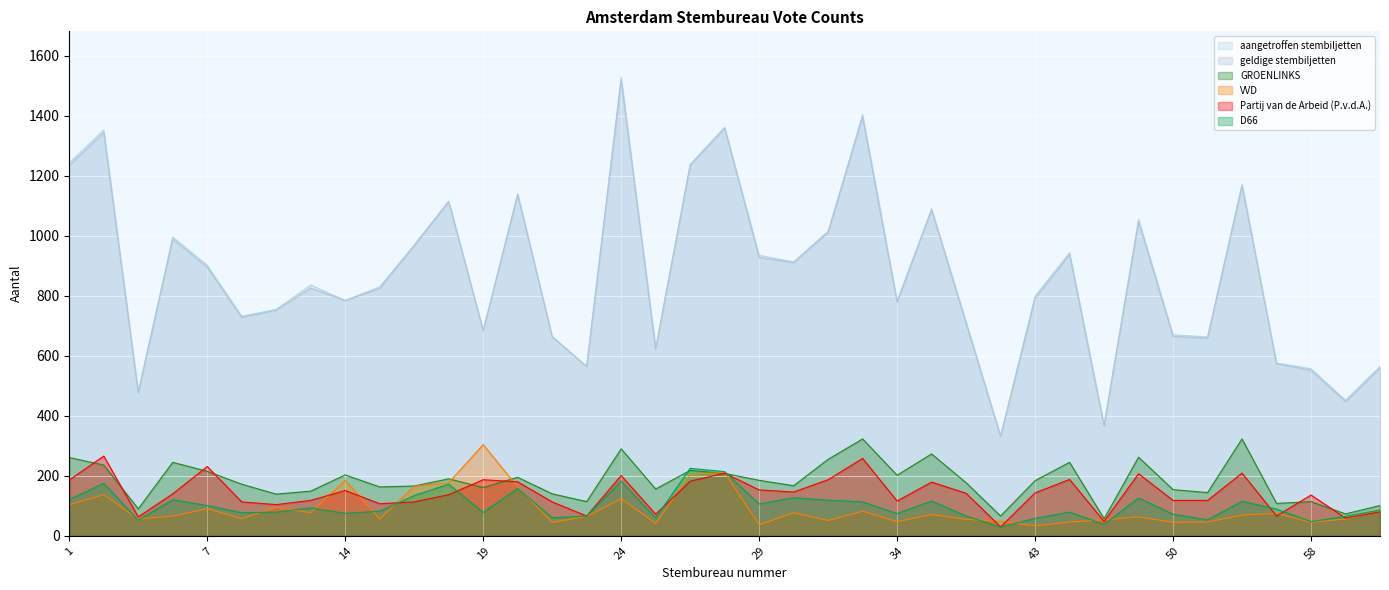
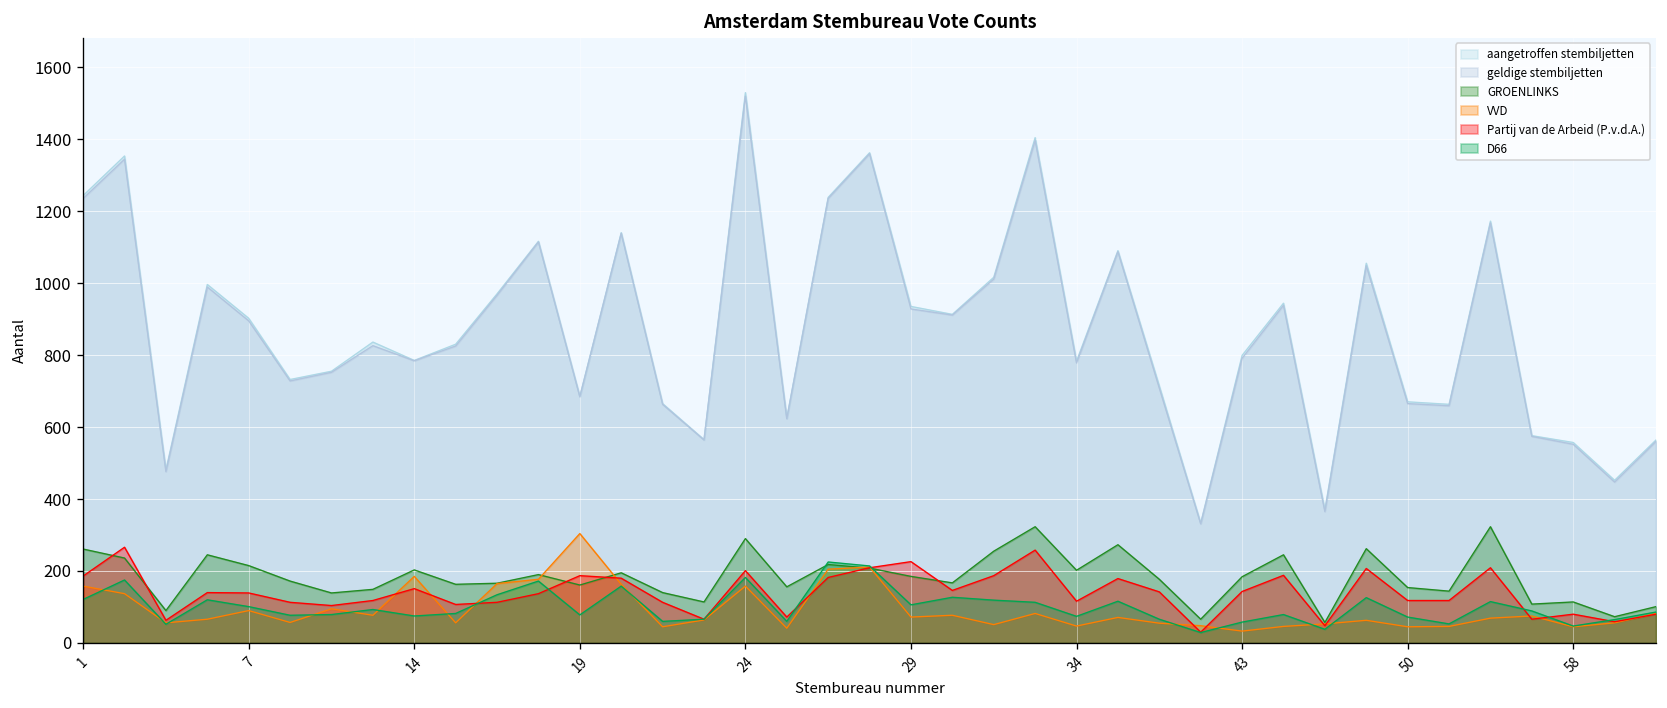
VVD, 1: 100 -> 160
Partij van de Arbeid (P.v.d.A.), 7: 230 -> 140
VVD, 24: 120 -> 160
VVD, 29: 40 -> 70
Partij van de Arbeid (P.v.d.A.), 29: 150 -> 230
Partij van de Arbeid (P.v.d.A.), 58: 140 -> 80
